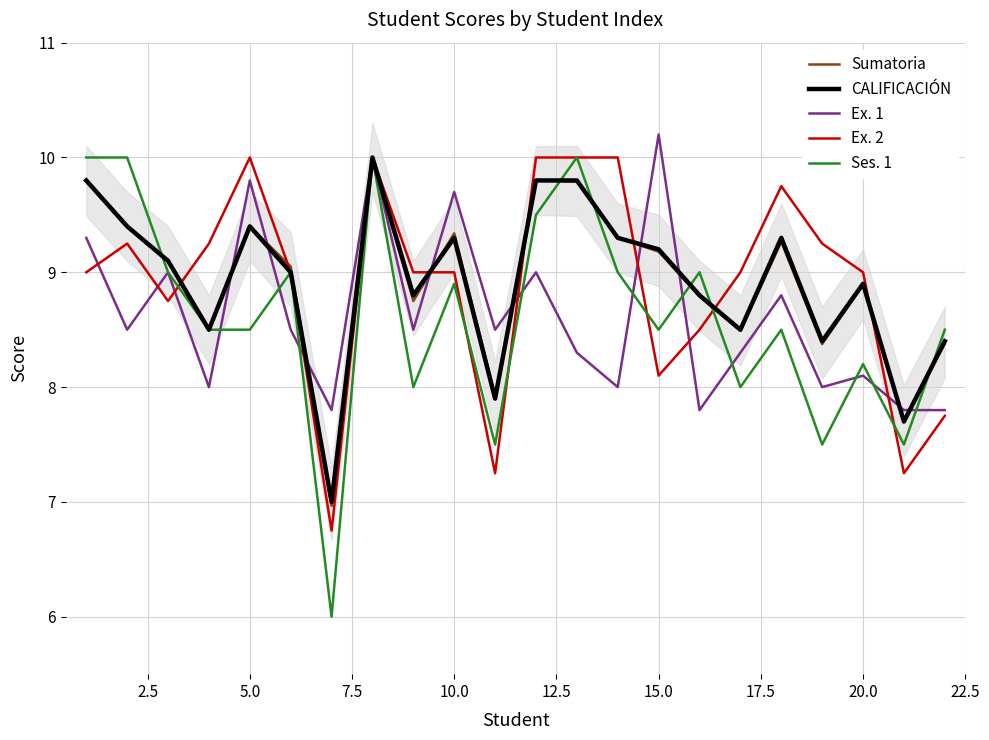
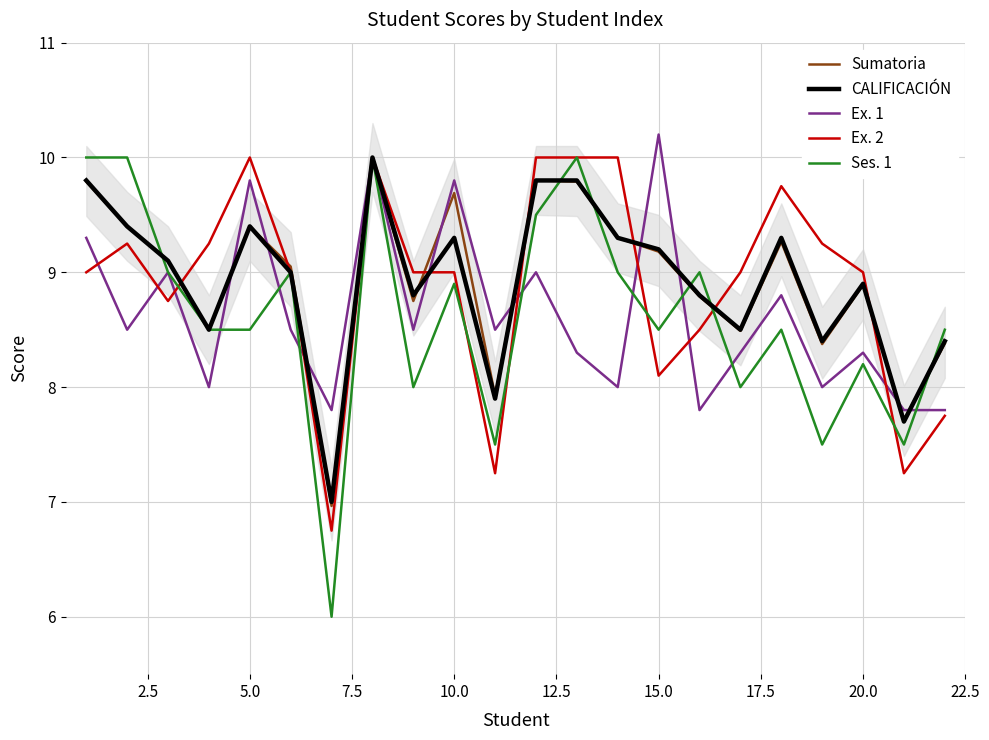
Sumatoria, 10.0: 9.34 -> 9.69
Ex. 1, 10.0: 9.7 -> 9.8
Ex. 1, 20.0: 8.1 -> 8.3
